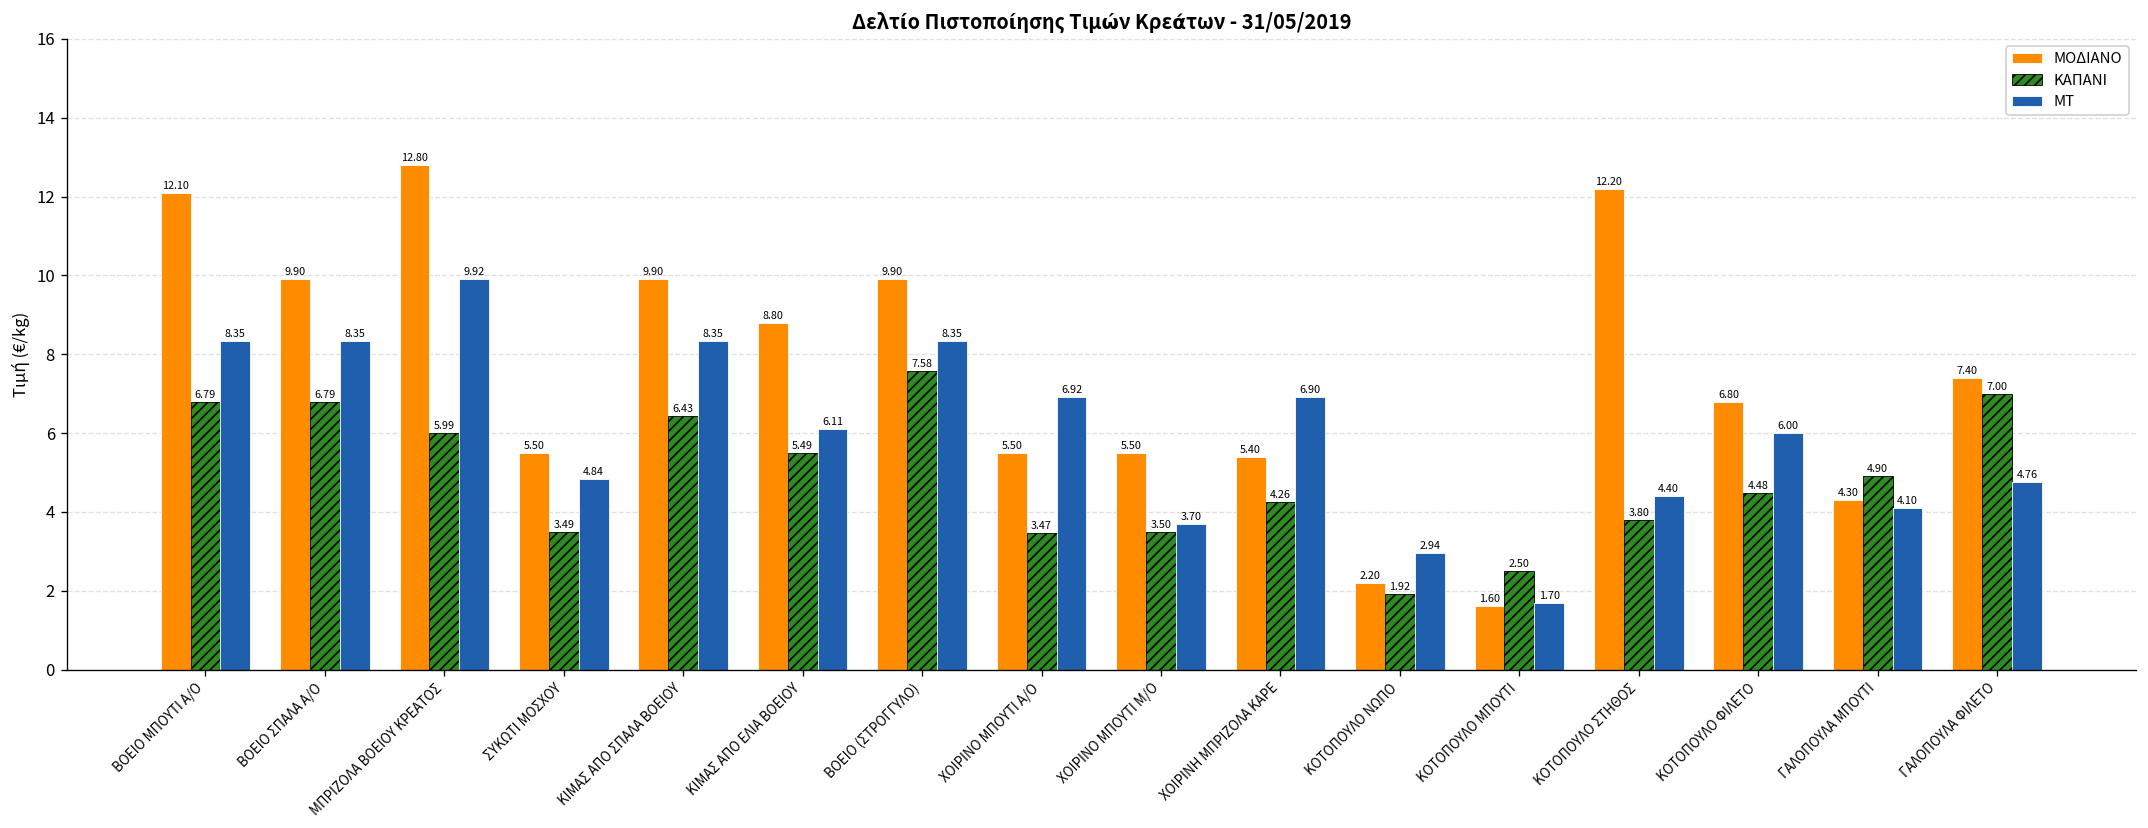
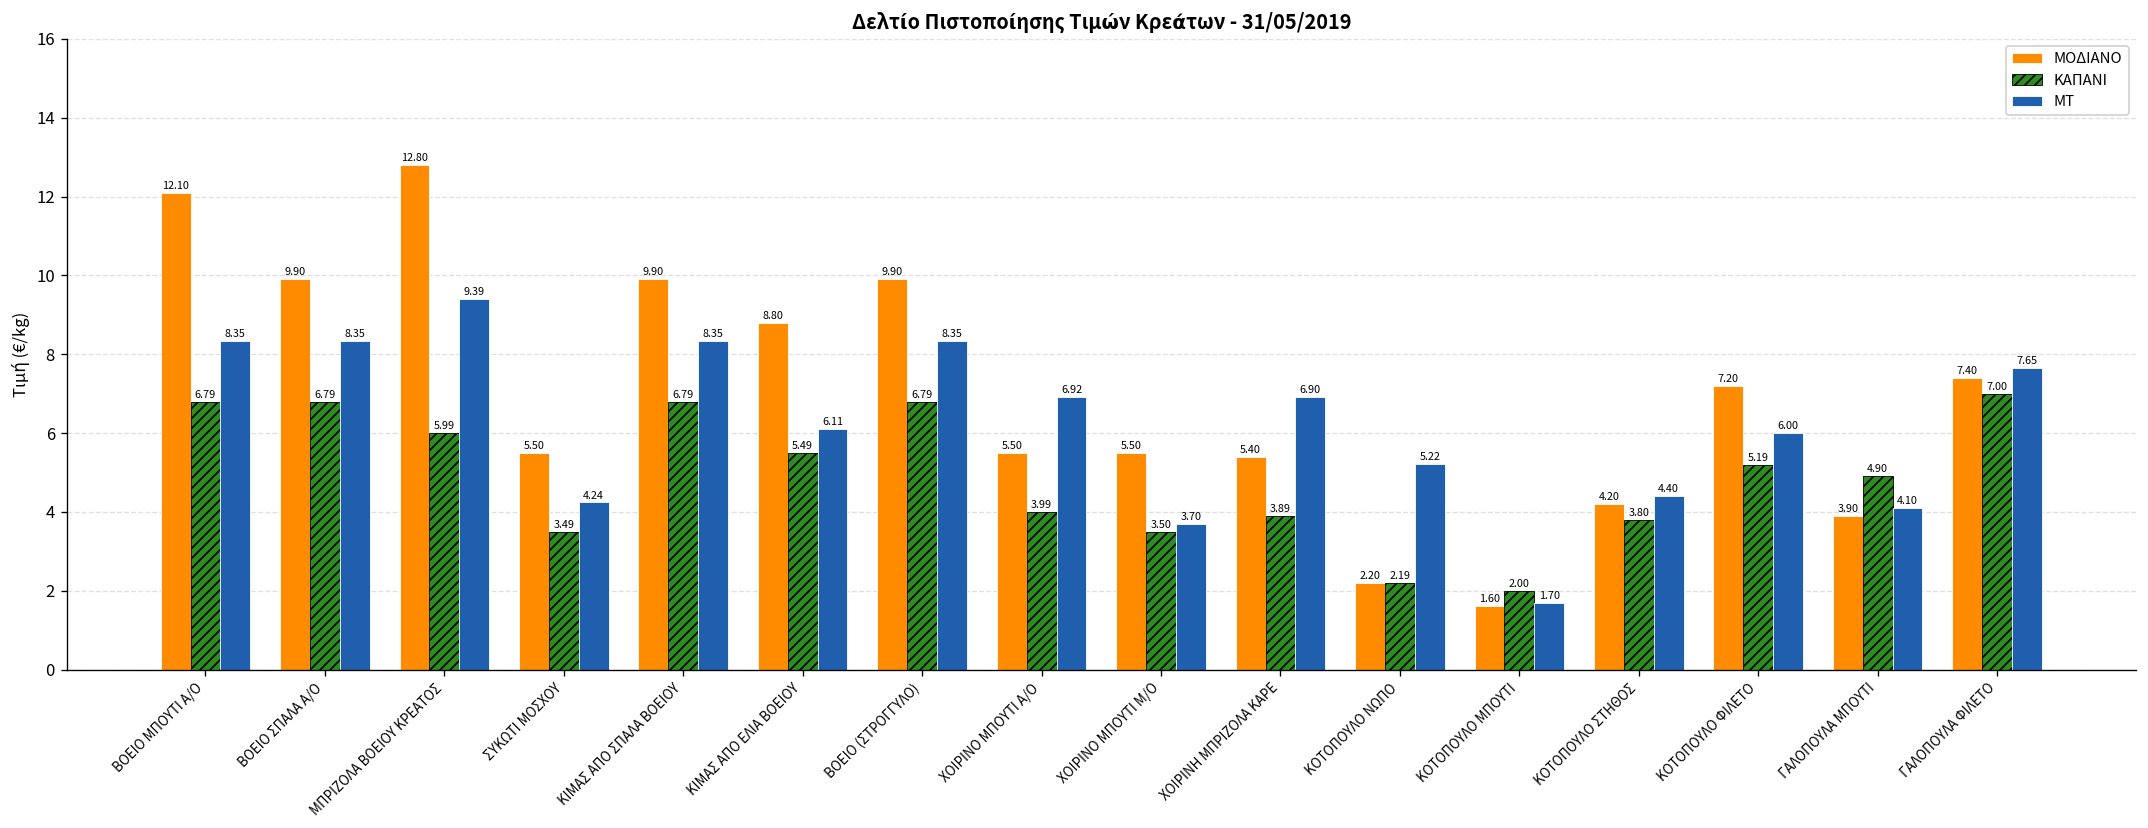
ΜΤ, ΜΠΡΙΖΟΛΑ ΒΟΕΙΟΥ ΚΡΕΑΤΟΣ: 9.92 -> 9.39
ΜΤ, ΣΥΚΩΤΙ ΜΟΣΧΟΥ: 4.84 -> 4.24
ΚΑΠΑΝΙ, ΚΙΜΑΣ ΑΠΟ ΣΠΑΛΑ ΒΟΕΙΟΥ: 6.43 -> 6.79
ΚΑΠΑΝΙ, ΒΟΕΙΟ (ΣΤΡΟΓΓΥΛΟ): 7.58 -> 6.79
ΚΑΠΑΝΙ, ΧΟΙΡΙΝΟ ΜΠΟΥΤΙ Α/Ο: 3.47 -> 3.99
ΚΑΠΑΝΙ, ΧΟΙΡΙΝΗ ΜΠΡΙΖΟΛΑ ΚΑΡΕ: 4.26 -> 3.89
ΚΑΠΑΝΙ, ΚΟΤΟΠΟΥΛΟ ΝΩΠΟ: 1.92 -> 2.19
ΜΤ, ΚΟΤΟΠΟΥΛΟ ΝΩΠΟ: 2.94 -> 5.22
ΚΑΠΑΝΙ, ΚΟΤΟΠΟΥΛΟ ΜΠΟΥΤΙ: 2.50 -> 2.00
ΜΟΔΙΑΝΟ, ΚΟΤΟΠΟΥΛΟ ΣΤΗΘΟΣ: 12.20 -> 4.20
ΜΟΔΙΑΝΟ, ΚΟΤΟΠΟΥΛΟ ΦΙΛΕΤΟ: 6.80 -> 7.20
ΚΑΠΑΝΙ, ΚΟΤΟΠΟΥΛΟ ΦΙΛΕΤΟ: 4.48 -> 5.19
ΜΟΔΙΑΝΟ, ΓΑΛΟΠΟΥΛΑ ΜΠΟΥΤΙ: 4.30 -> 3.90
ΜΤ, ΓΑΛΟΠΟΥΛΑ ΦΙΛΕΤΟ: 4.76 -> 7.65
